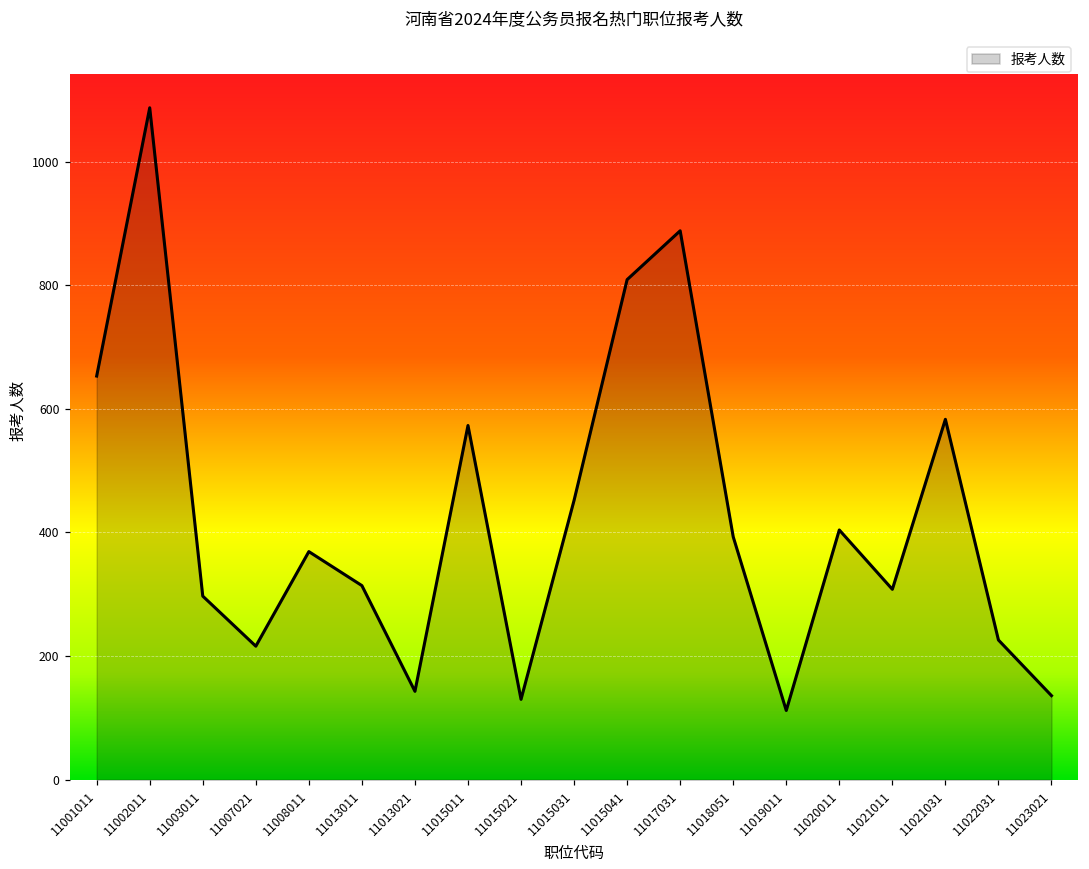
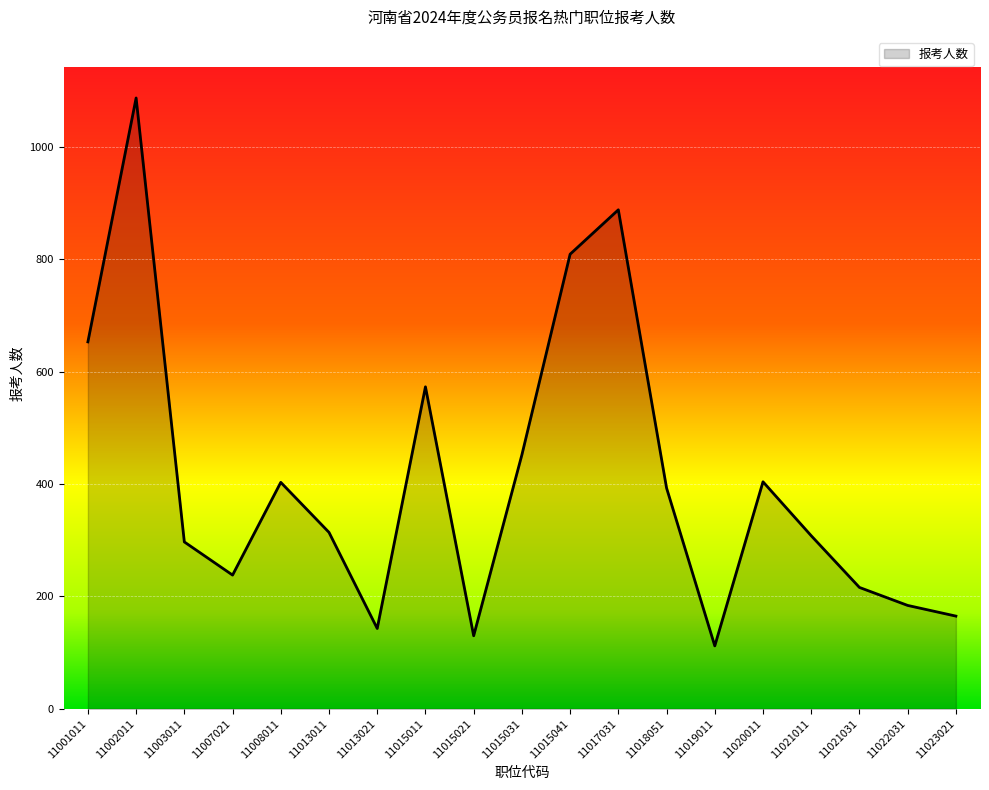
11007021: 220 -> 240
11008011: 370 -> 400
11021031: 580 -> 220
11022031: 230 -> 180
11023021: 140 -> 170
